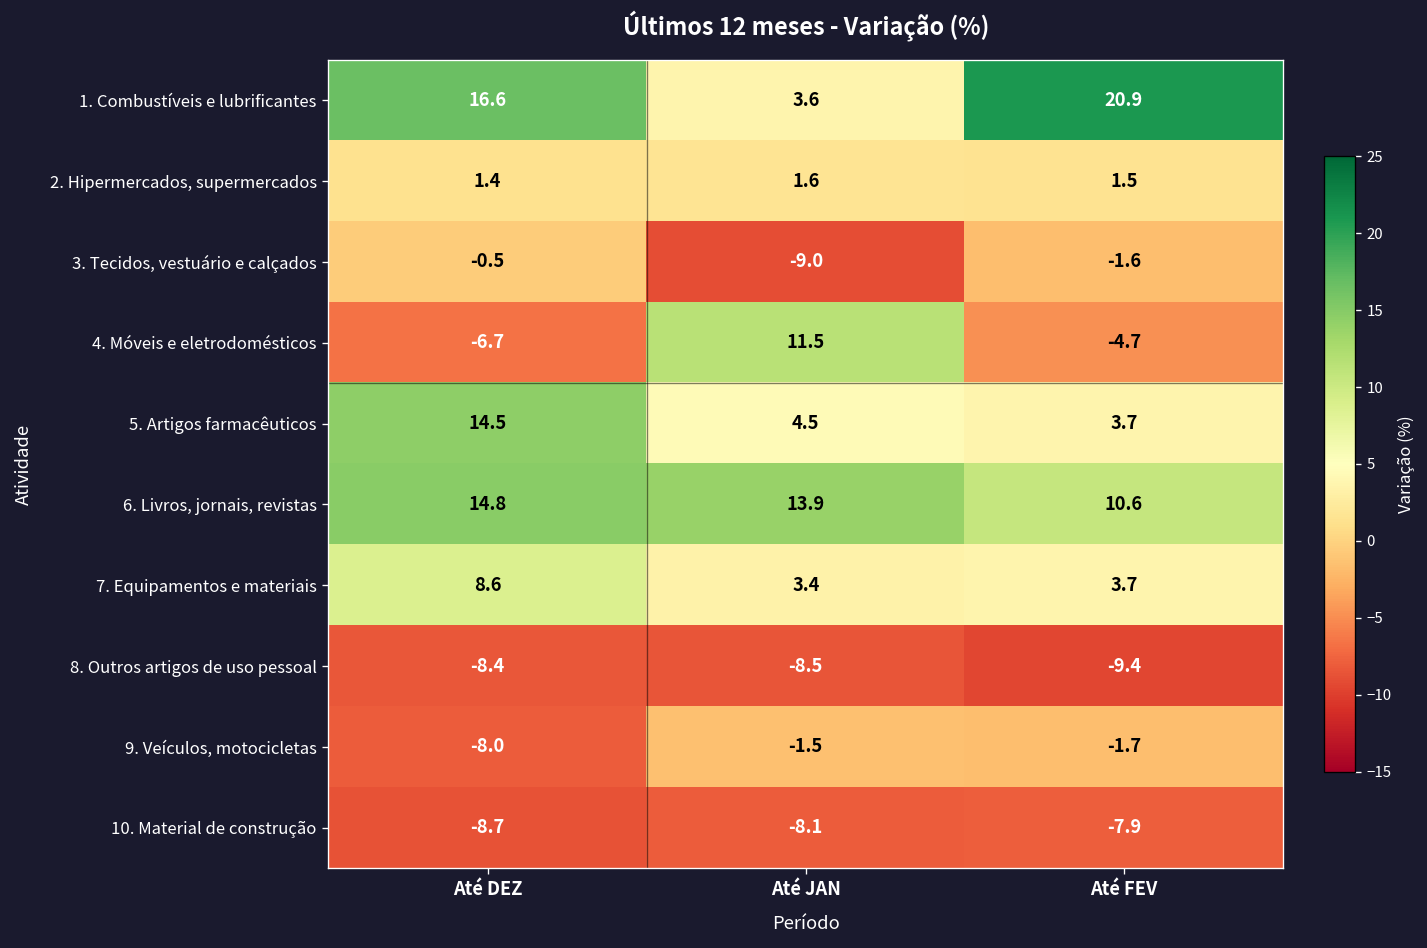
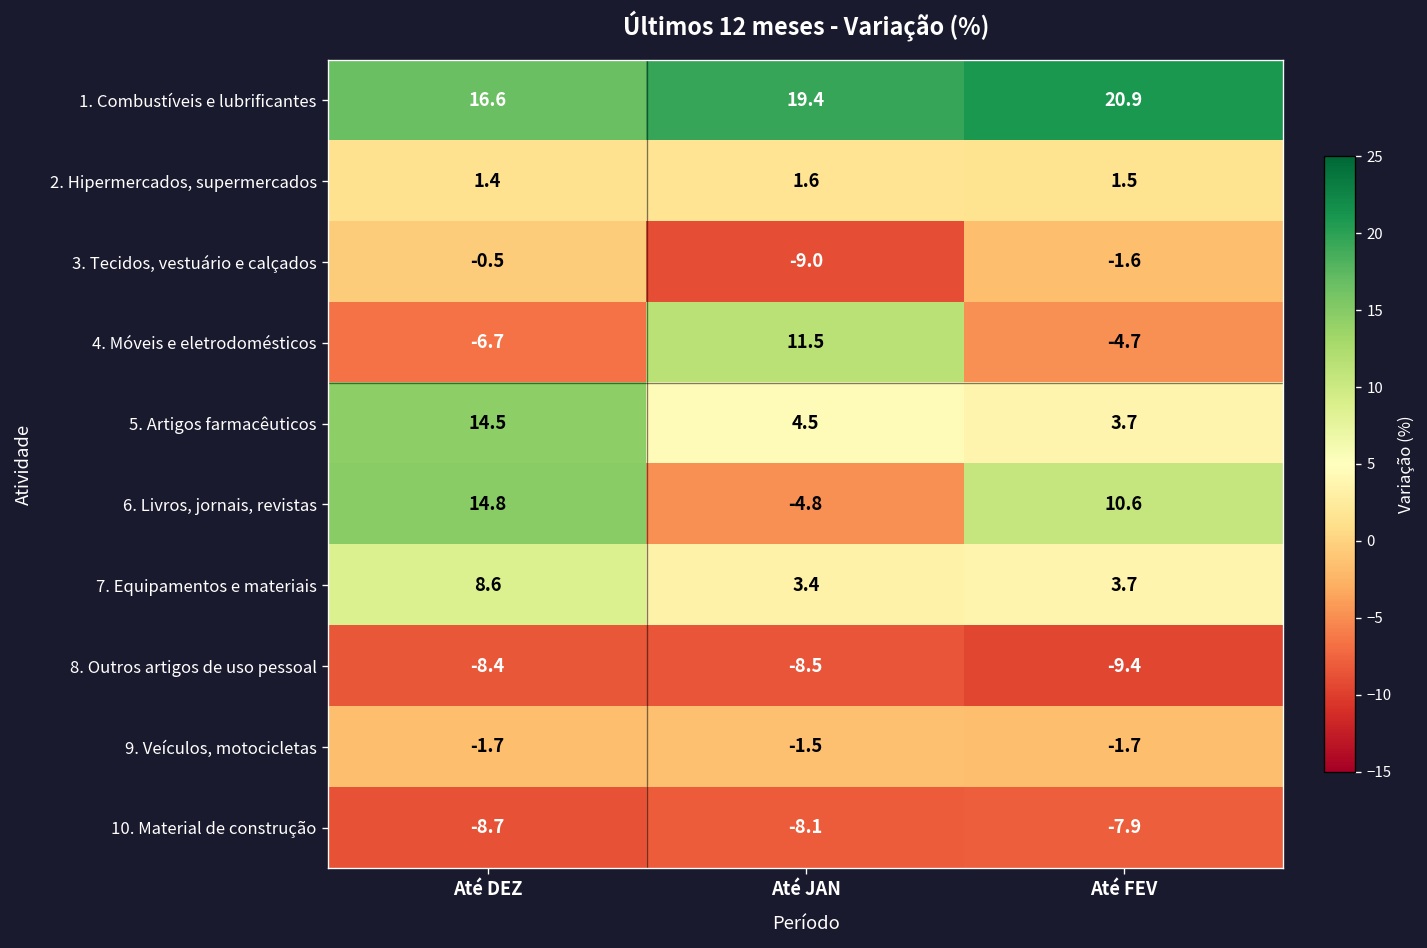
1. Combustíveis e lubrificantes, Até JAN: 3.6 -> 19.4
6. Livros, jornais, revistas, Até JAN: 13.9 -> -4.8
9. Veículos, motocicletas, Até DEZ: -8.0 -> -1.7
